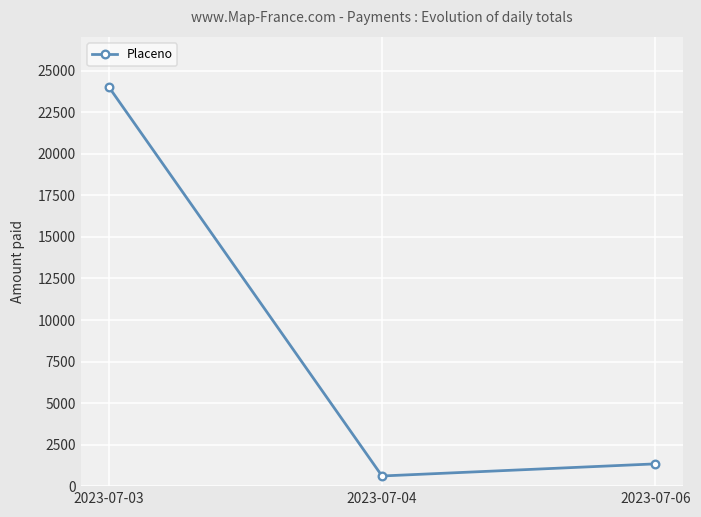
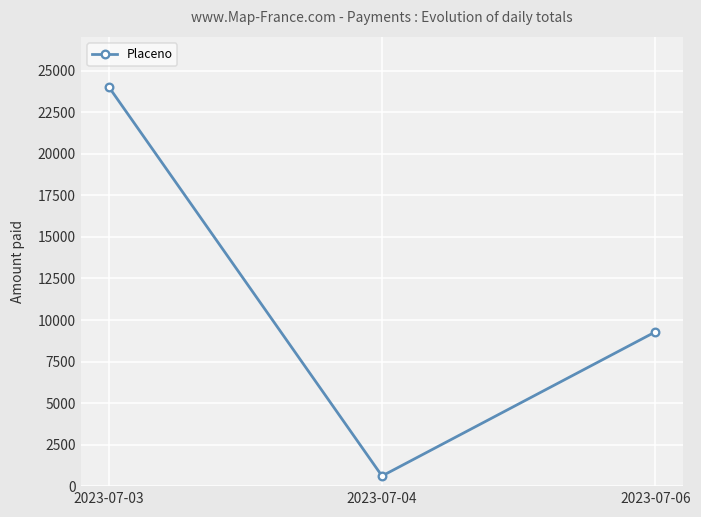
2023-07-06: 1400 -> 9300
